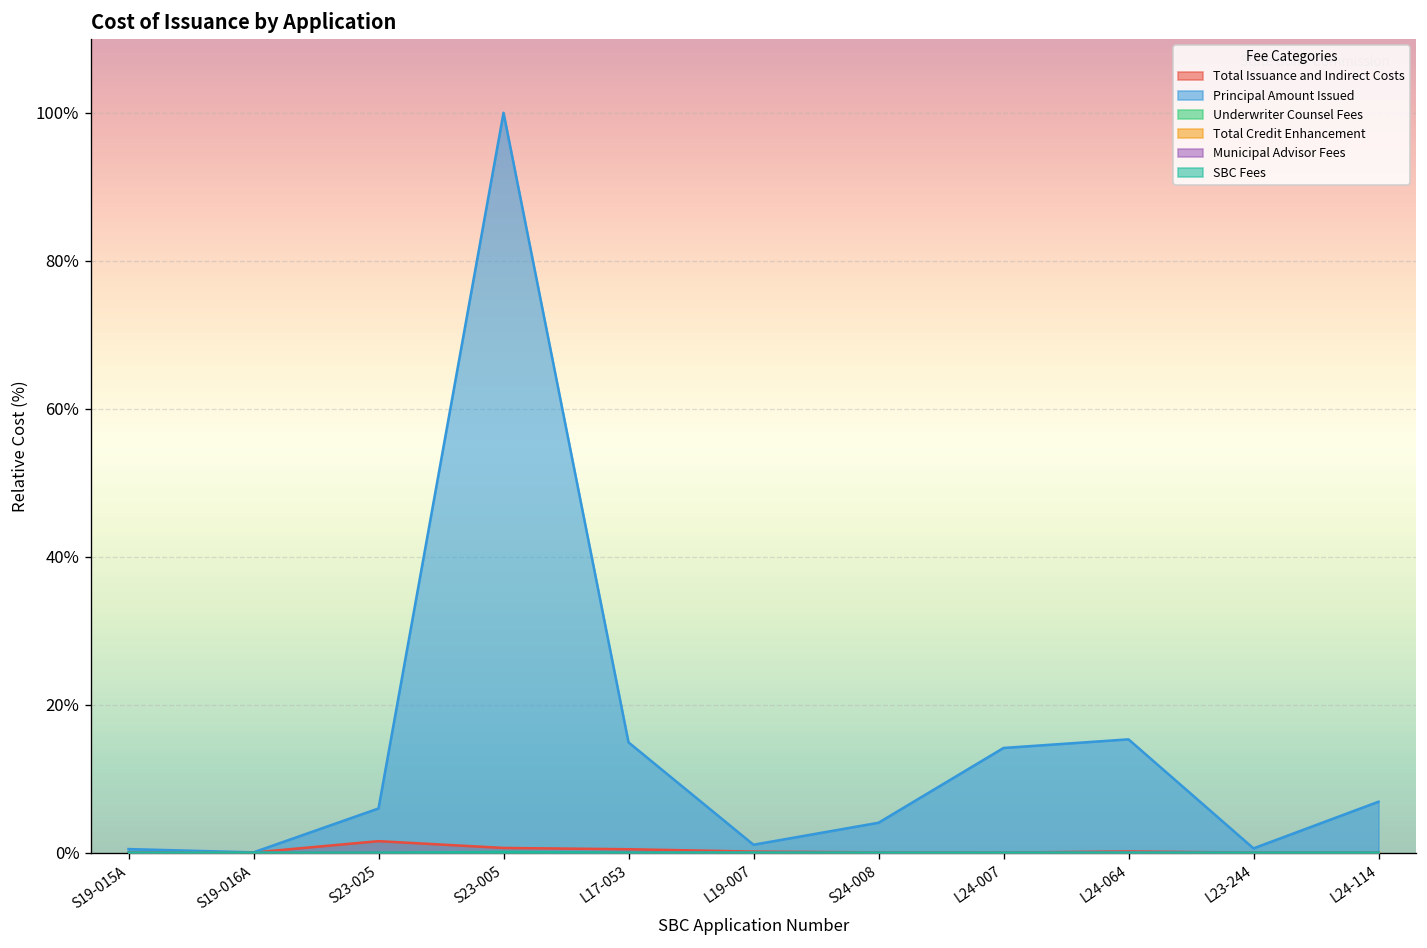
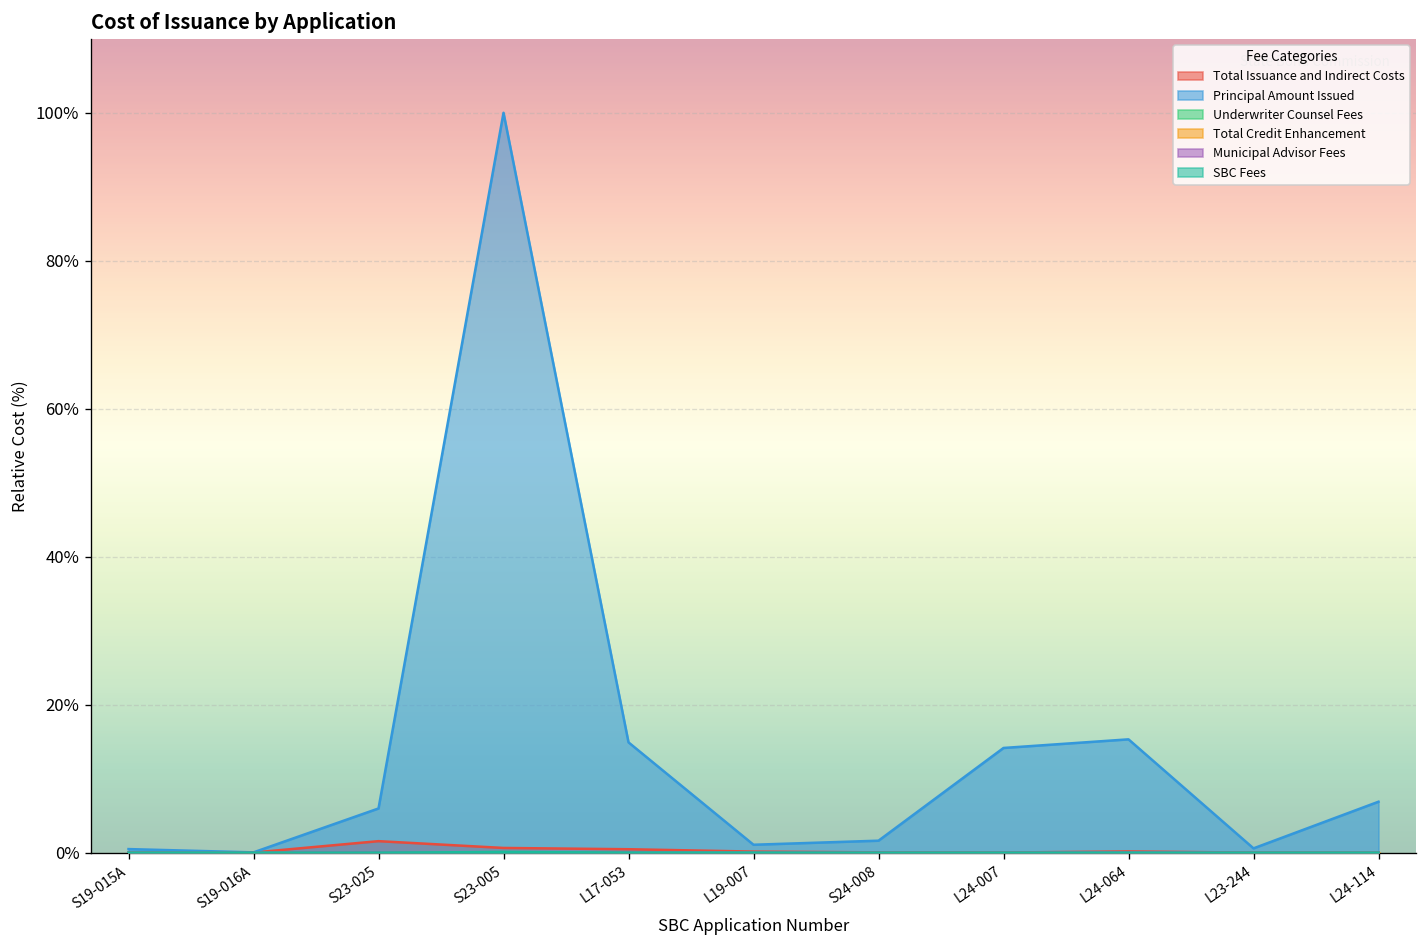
Principal Amount Issued, S24-008: 4% -> 2%
